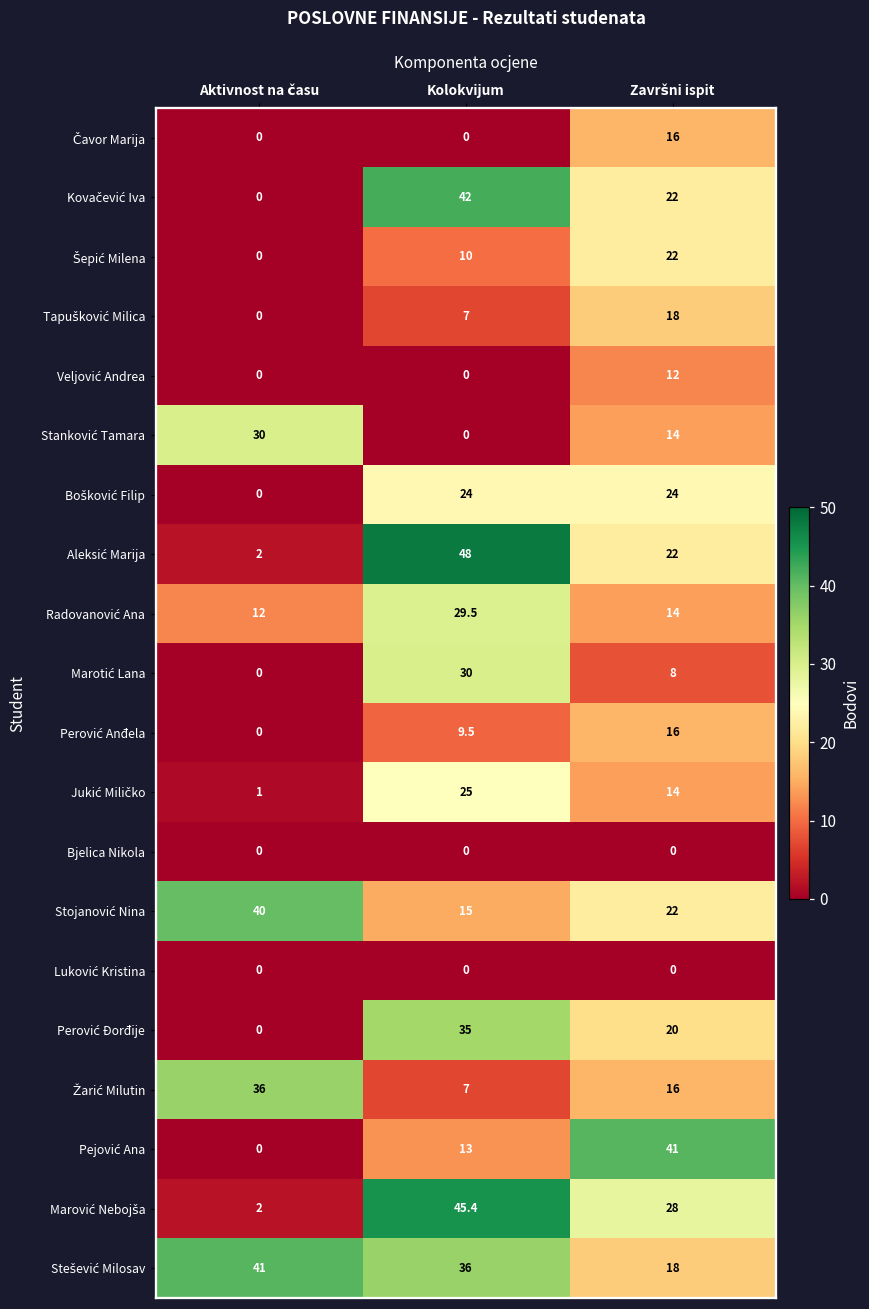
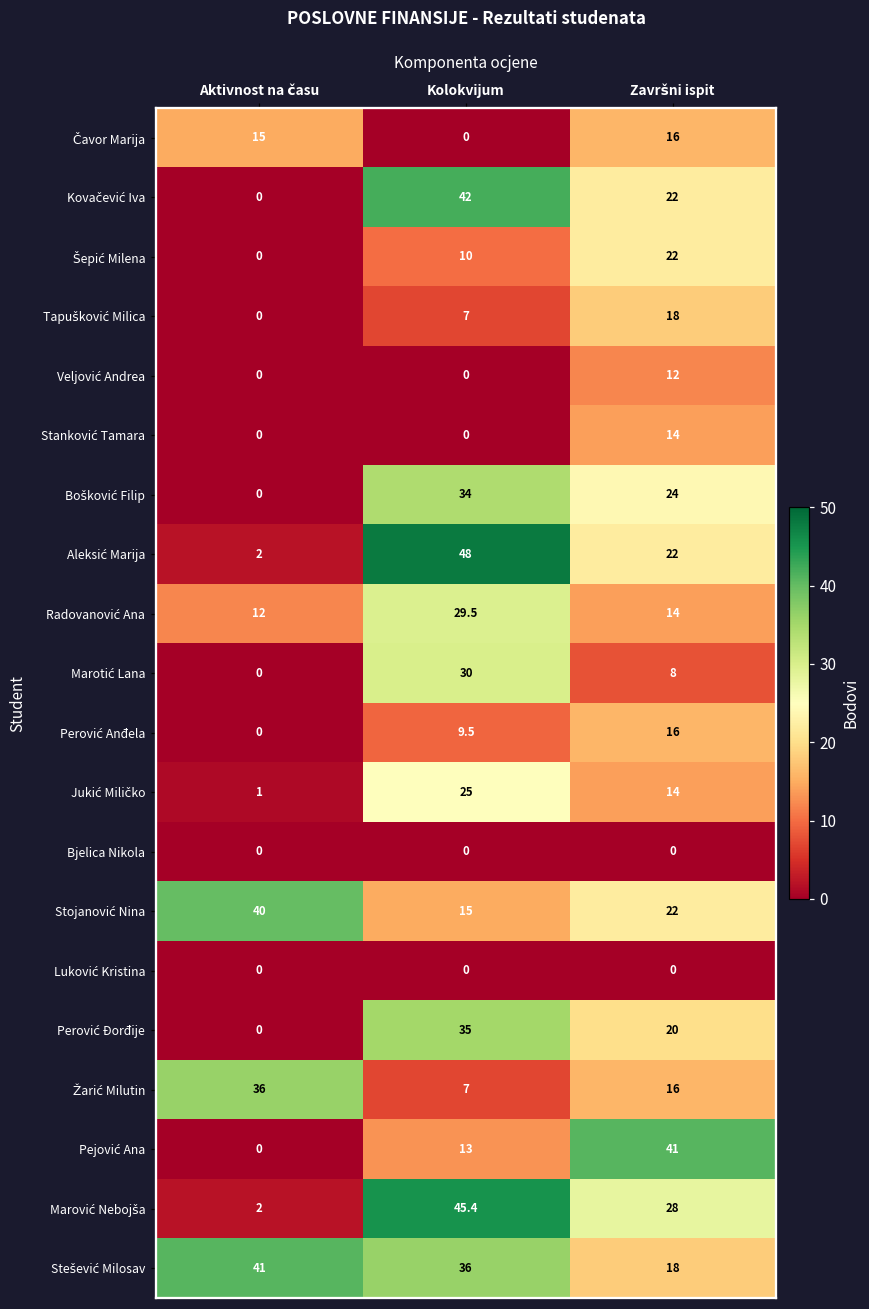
Čavor Marija, Aktivnost na času: 0 -> 15
Stanković Tamara, Aktivnost na času: 30 -> 0
Bošković Filip, Kolokvijum: 24 -> 34
